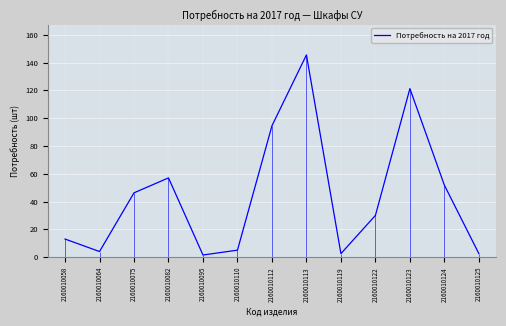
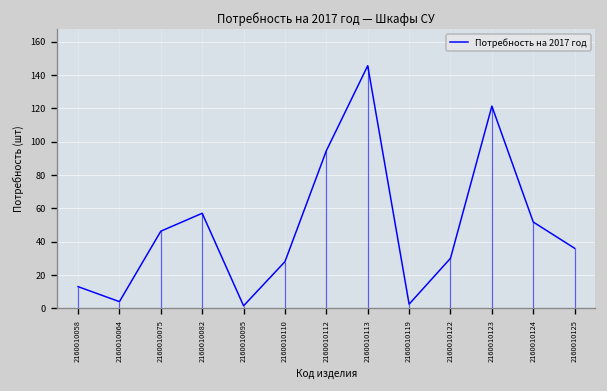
2160010110: 5 -> 28
2160010125: 3 -> 36
